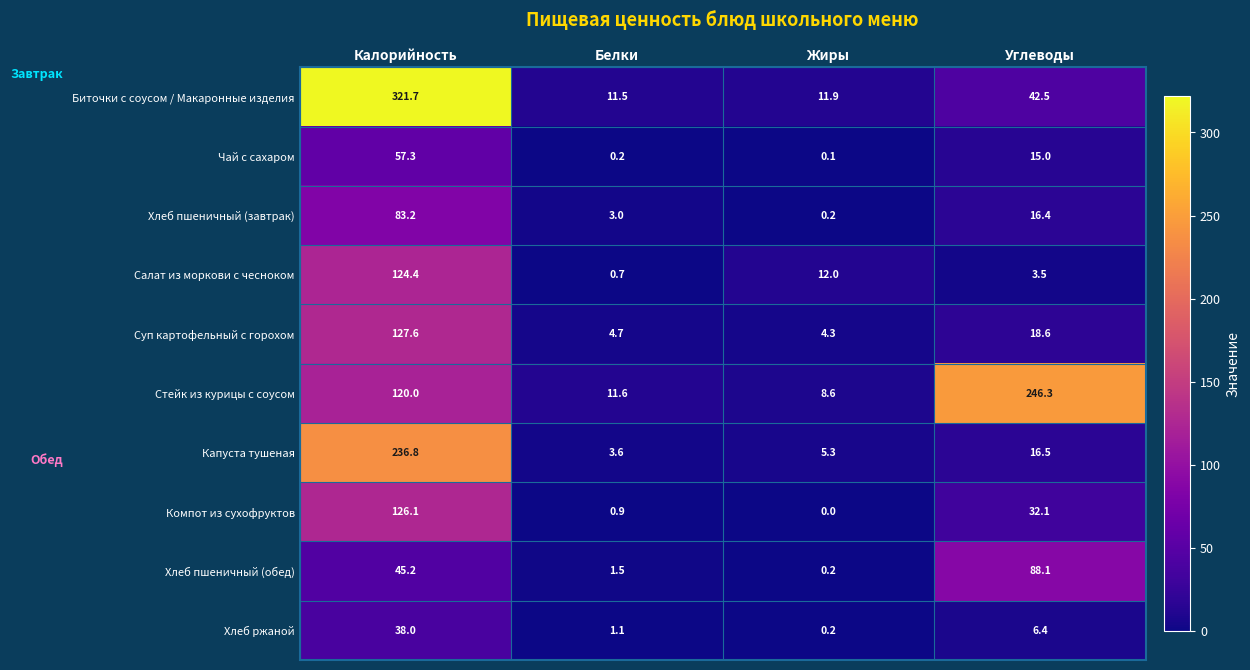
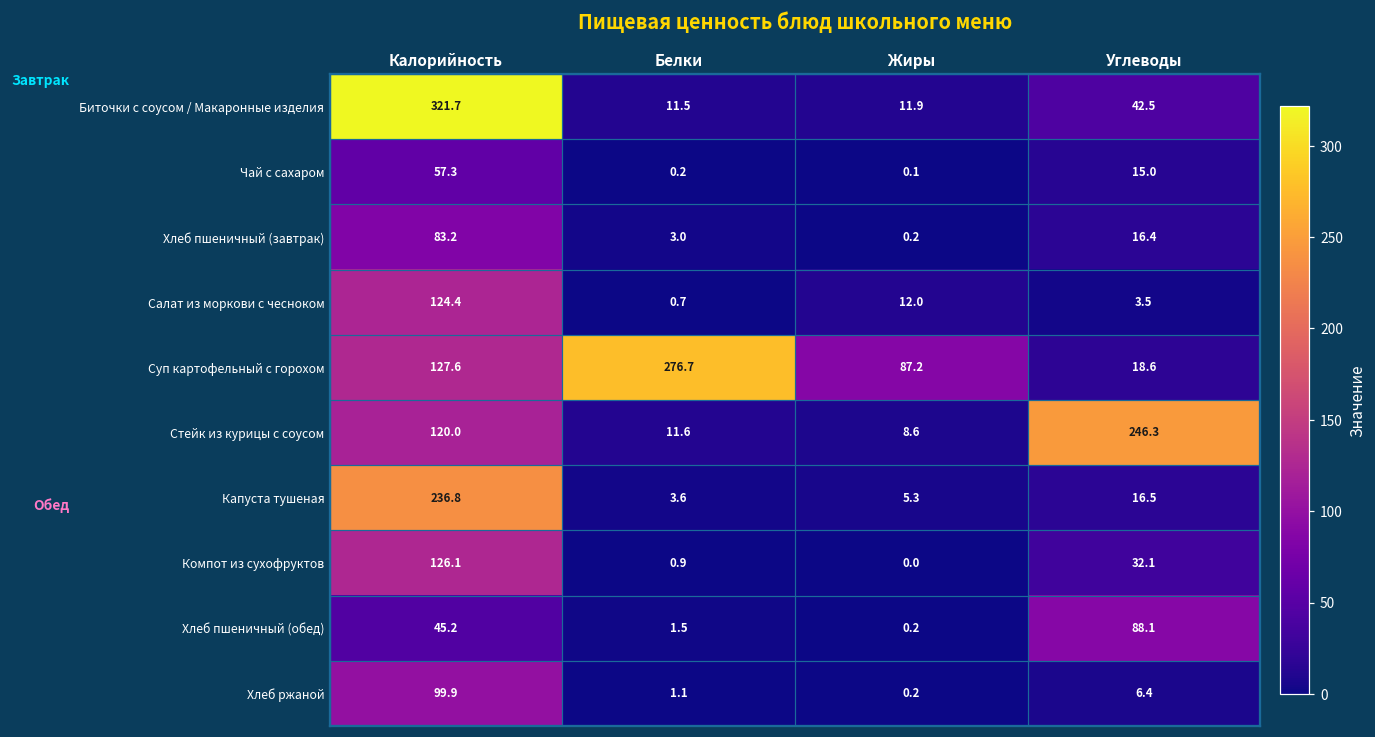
Суп картофельный с горохом, Белки: 4.7 -> 276.7
Суп картофельный с горохом, Жиры: 4.3 -> 87.2
Хлеб ржаной, Калорийность: 38.0 -> 99.9
